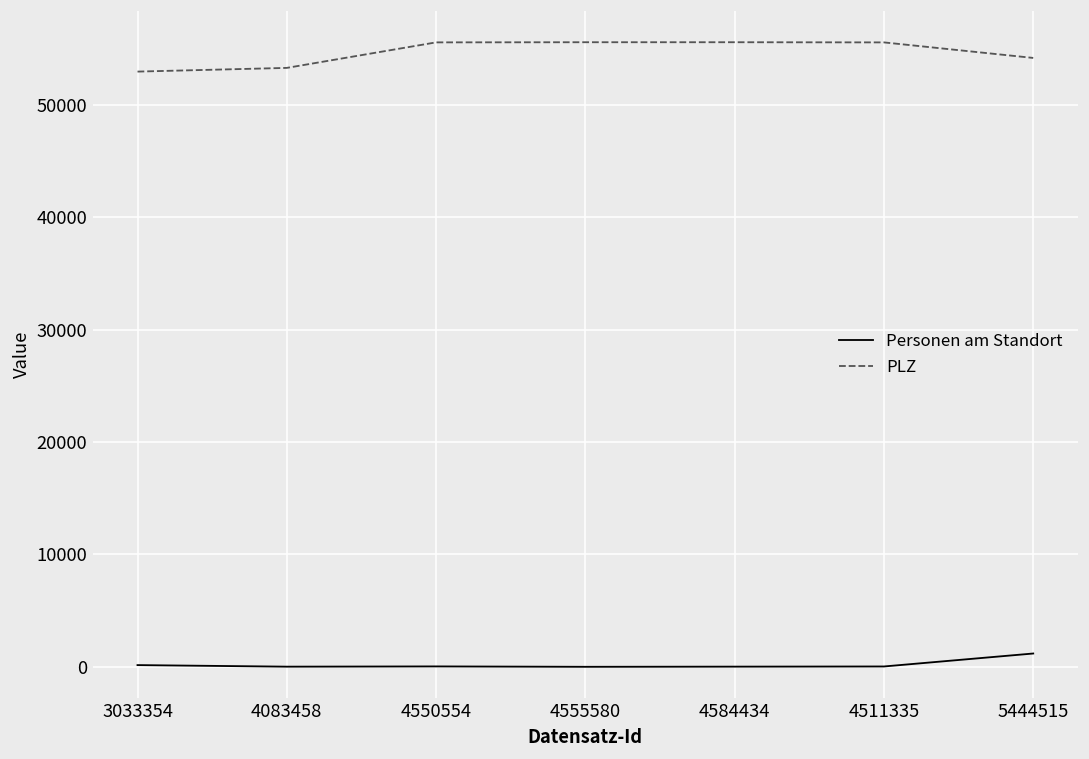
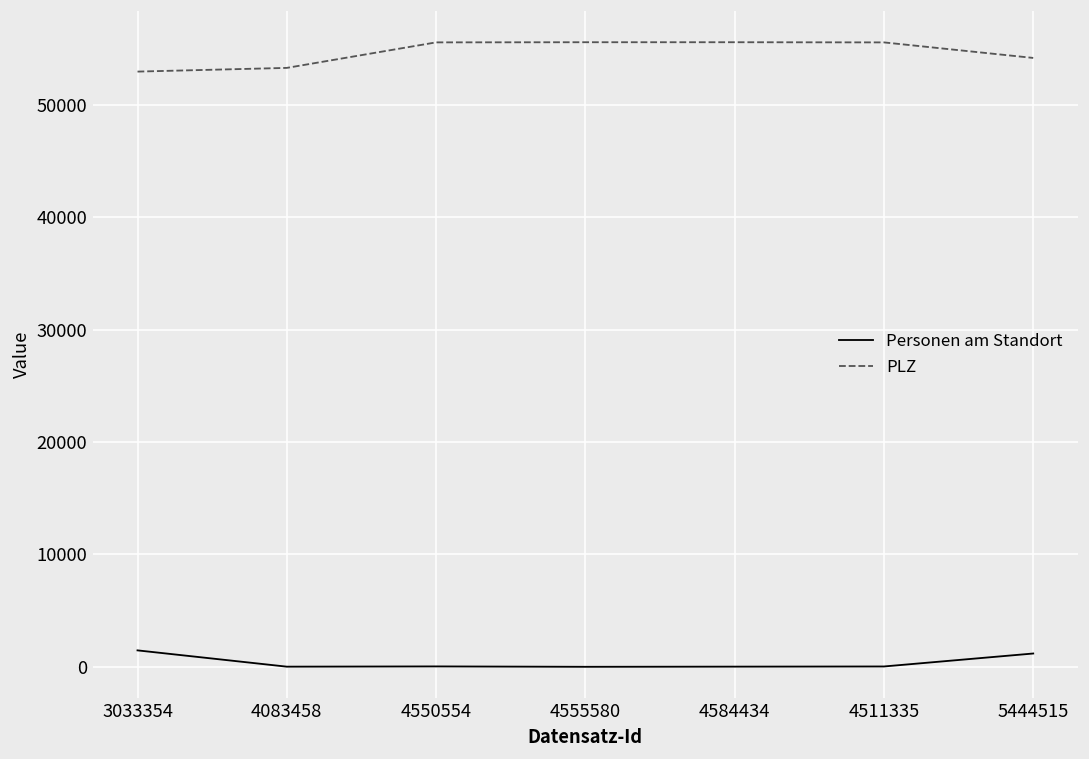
Personen am Standort, 3033354: 200 -> 1500
